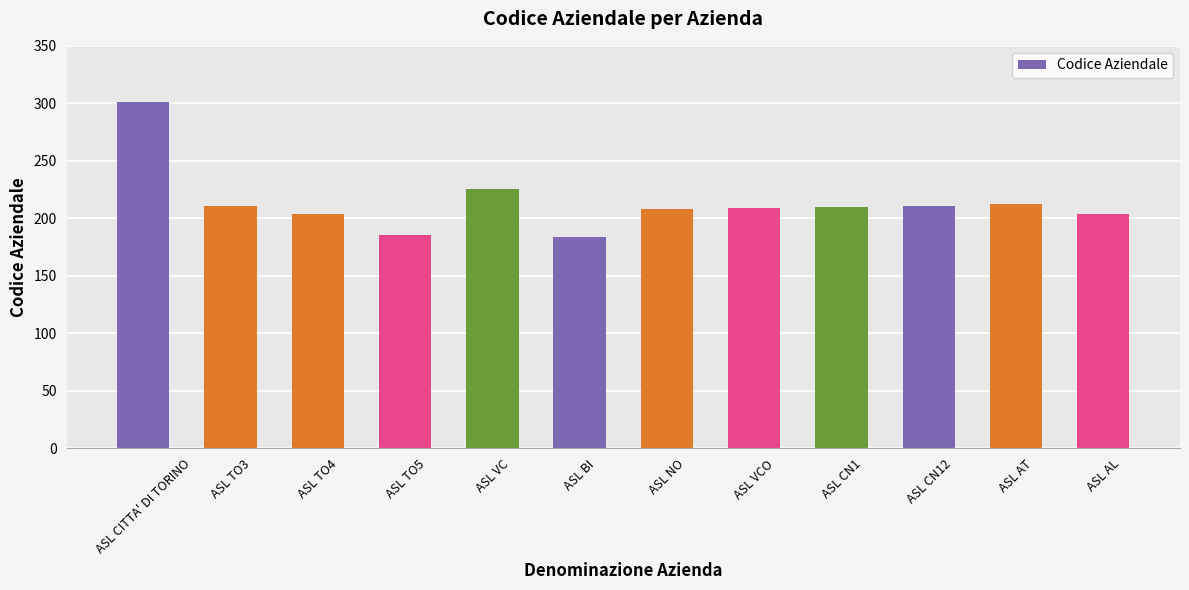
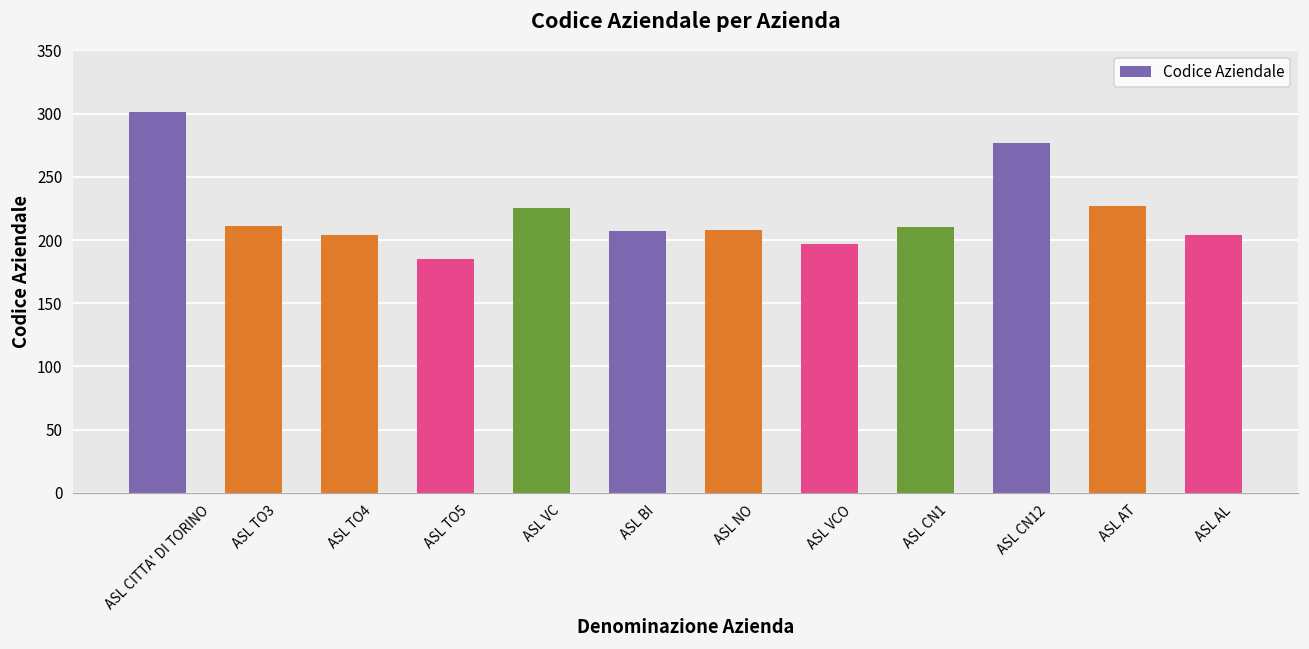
ASL BI: 184 -> 207
ASL VCO: 209 -> 197
ASL CN12: 211 -> 277
ASL AT: 212 -> 227
